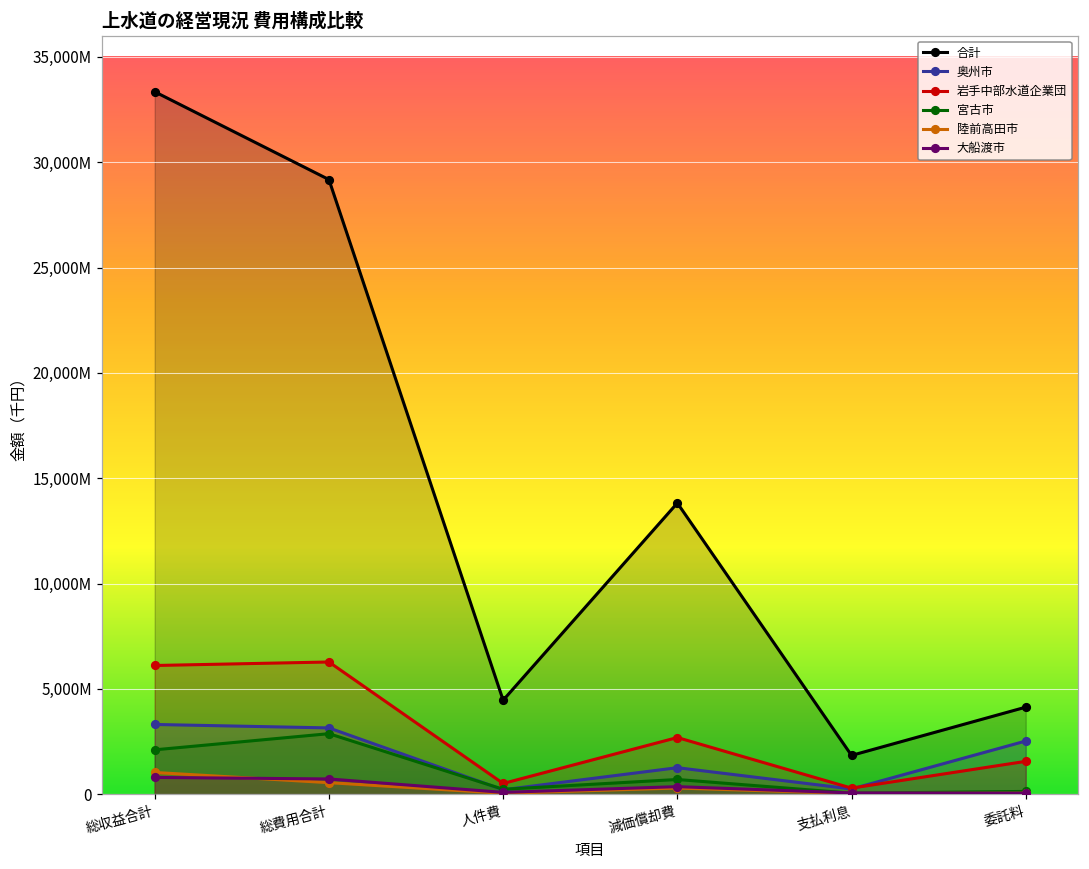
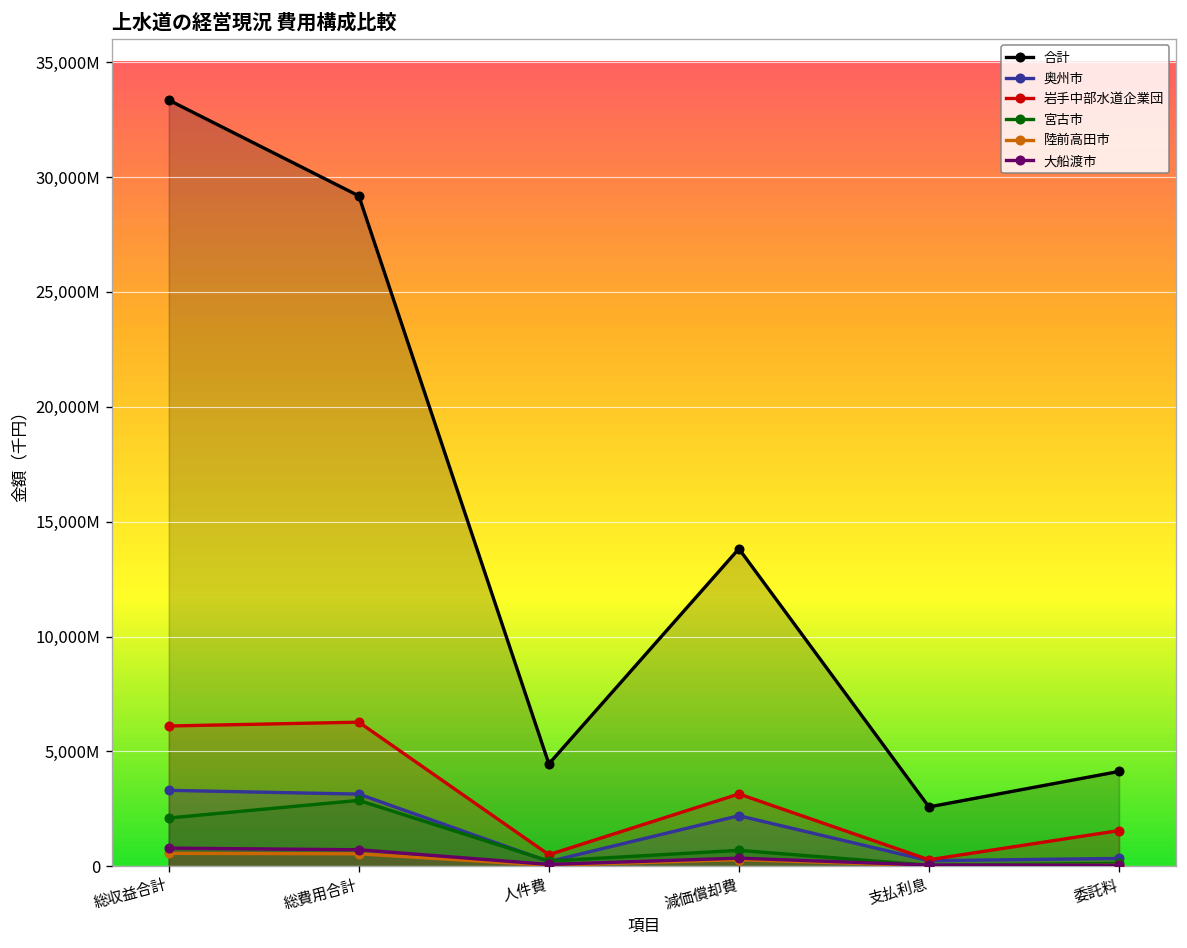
陸前高田市, 総収益合計: 1,000,000,000 -> 600,000,000
奥州市, 減価償却費: 1,300,000,000 -> 2,200,000,000
岩手中部水道企業団, 減価償却費: 2,700,000,000 -> 3,200,000,000
合計, 支払利息: 1,800,000,000 -> 2,600,000,000
奥州市, 委託料: 2,500,000,000 -> 300,000,000
